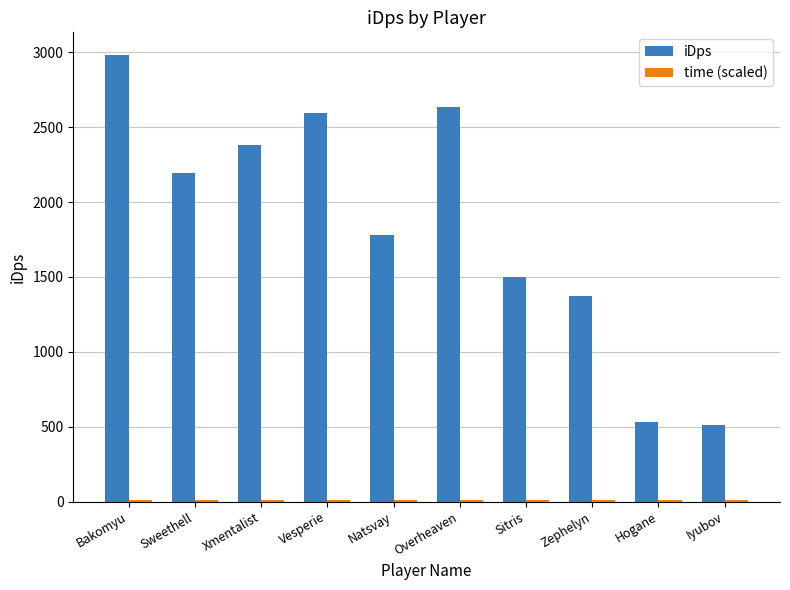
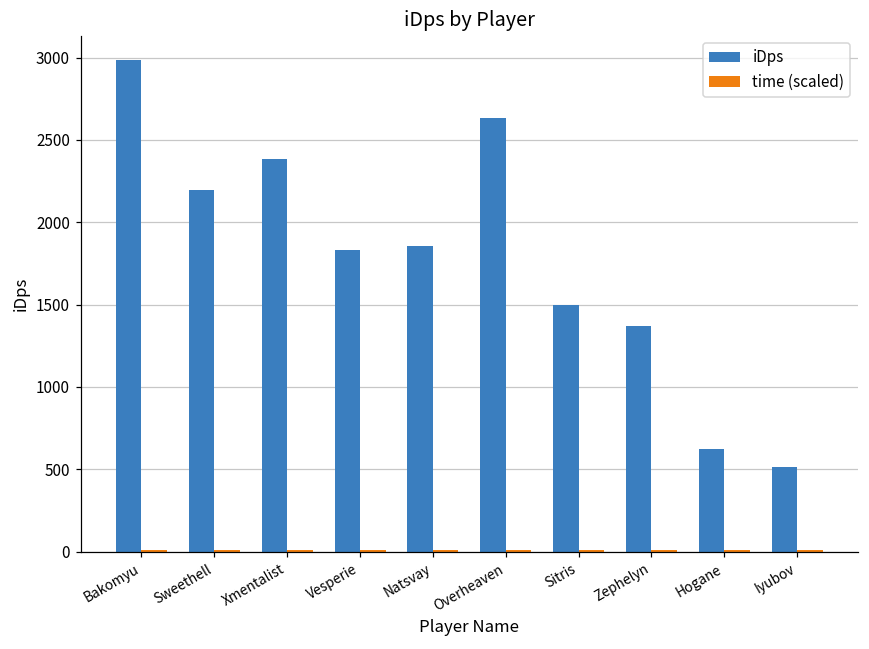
iDps, Vesperie: 2590 -> 1830
iDps, Natsvay: 1780 -> 1860
iDps, Hogane: 530 -> 620
